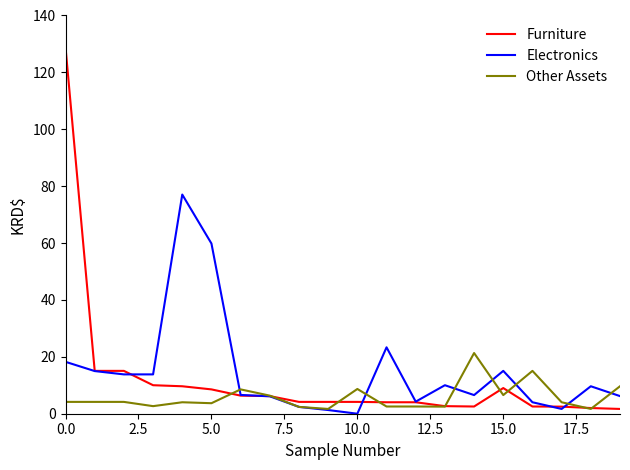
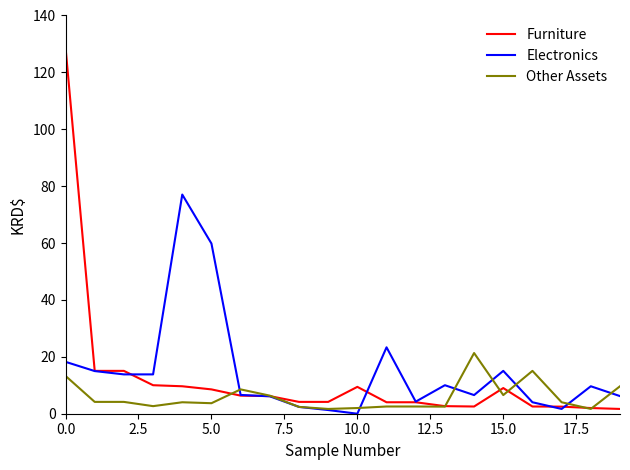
Other Assets, 0.0: 4 -> 13
Furniture, 10.0: 4 -> 9
Other Assets, 10.0: 9 -> 2
